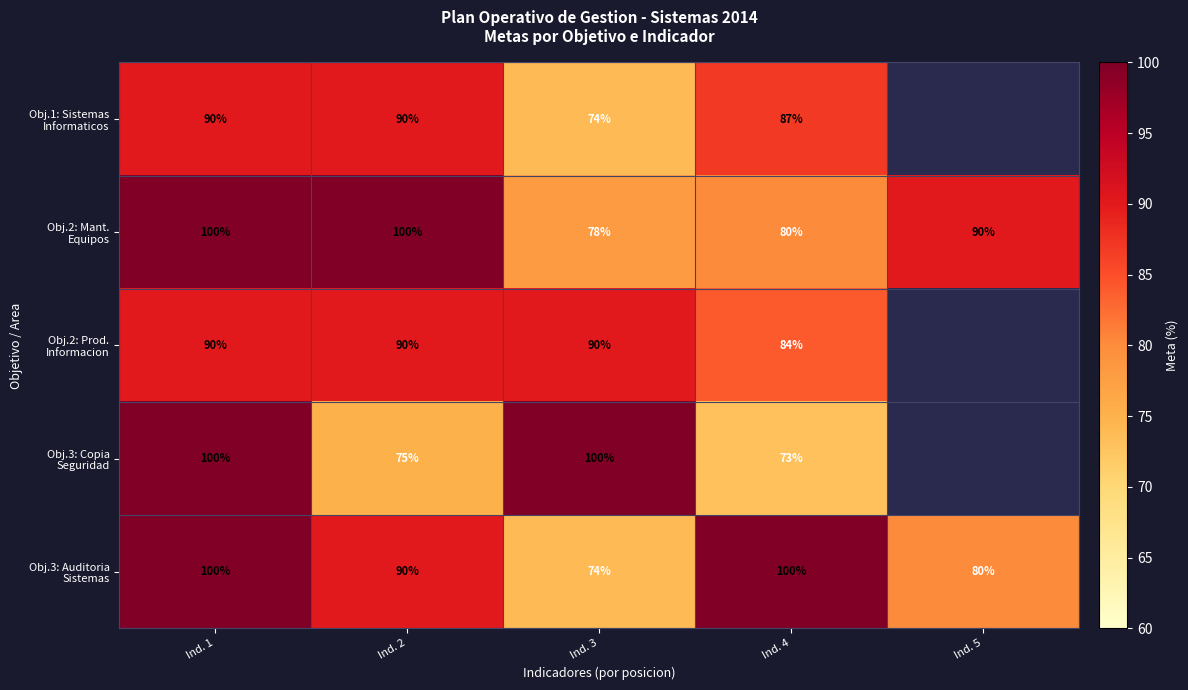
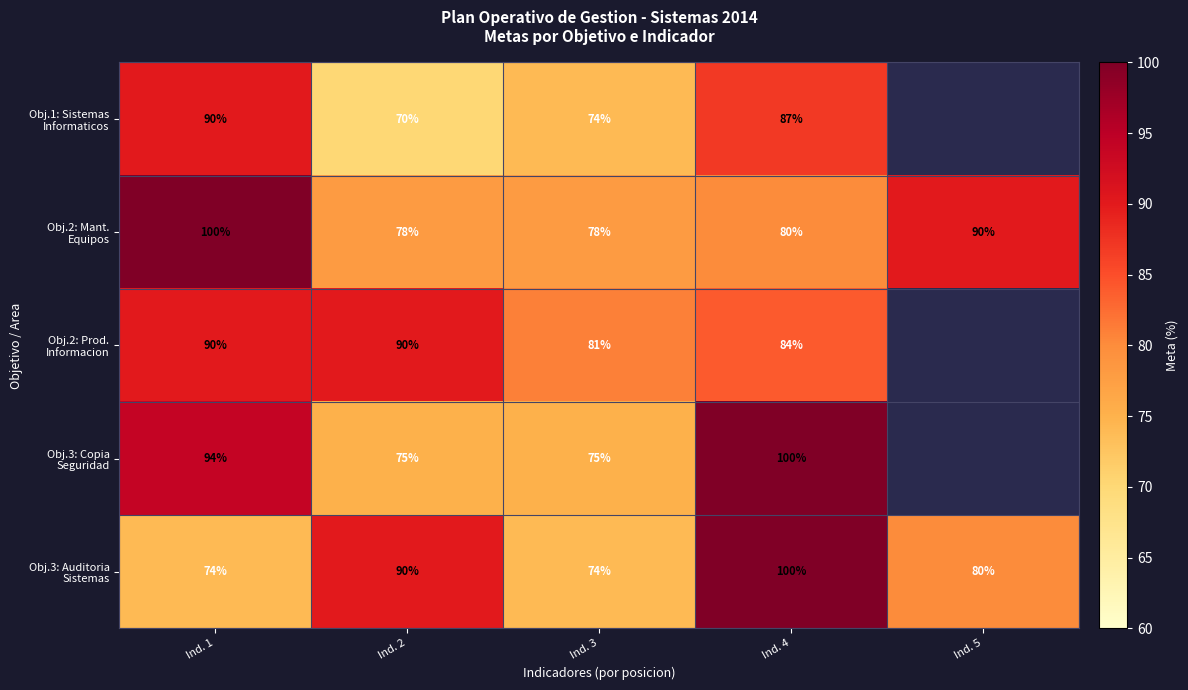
Obj.1: Sistemas Informaticos, Ind. 2: 90% -> 70%
Obj.2: Mant. Equipos, Ind. 2: 100% -> 78%
Obj.2: Prod. Informacion, Ind. 3: 90% -> 81%
Obj.3: Copia Seguridad, Ind. 1: 100% -> 94%
Obj.3: Copia Seguridad, Ind. 3: 100% -> 75%
Obj.3: Copia Seguridad, Ind. 4: 73% -> 100%
Obj.3: Auditoria Sistemas, Ind. 1: 100% -> 74%
